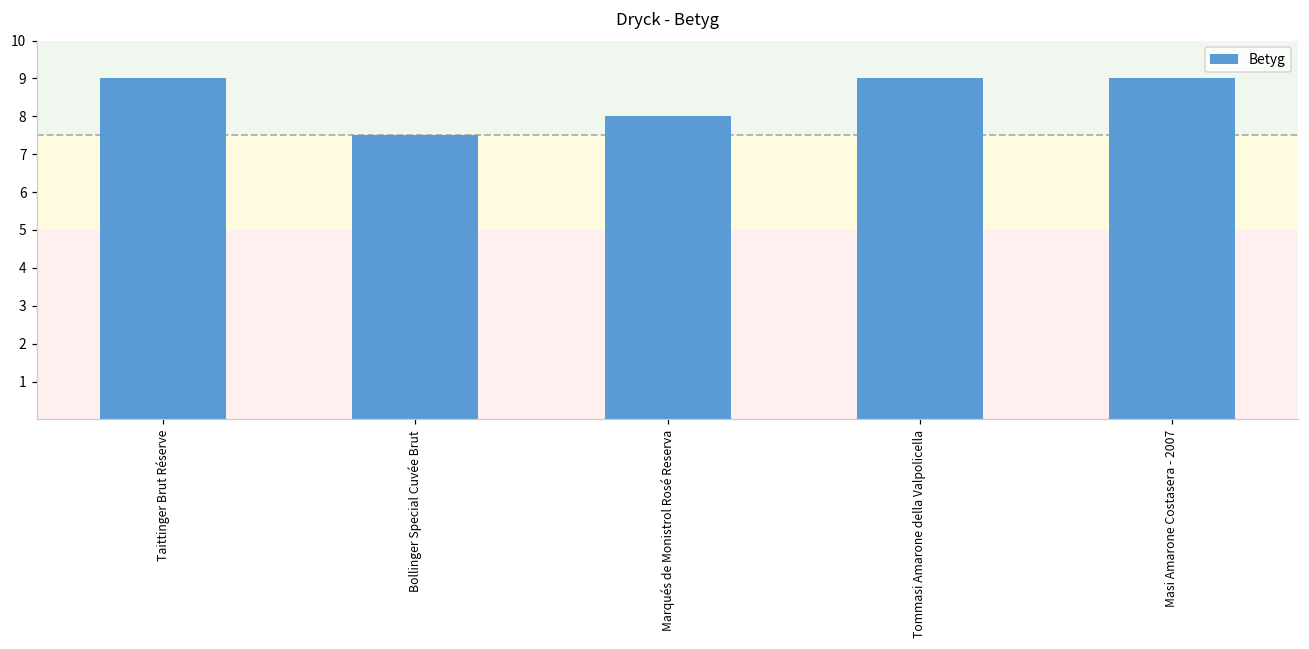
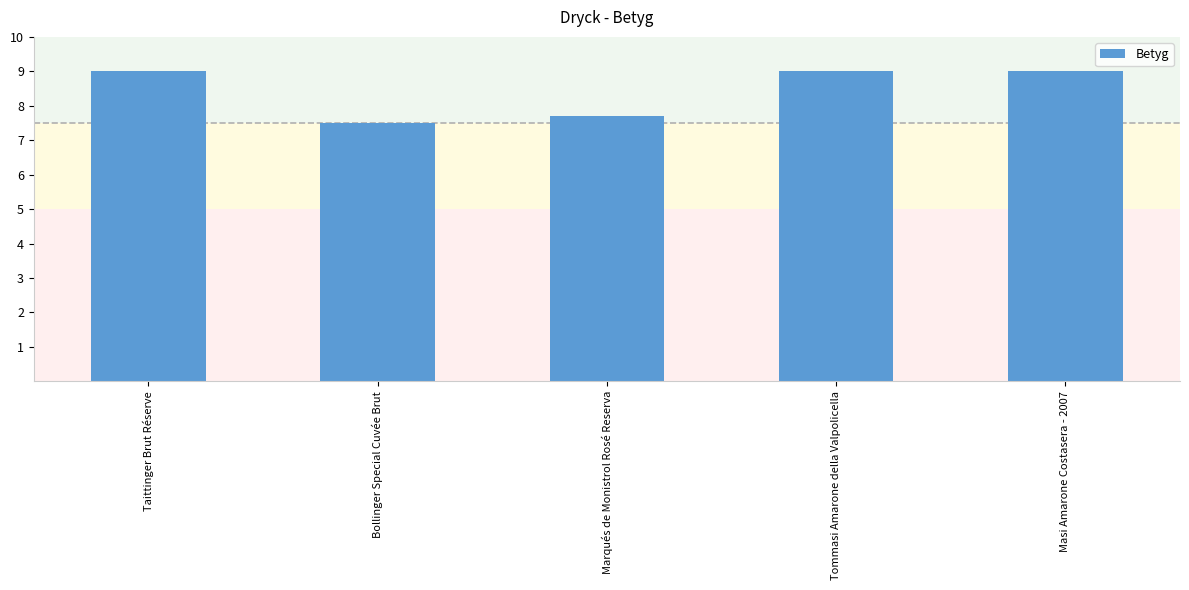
Marqués de Monistrol Rosé Reserva: 8.0 -> 7.7
